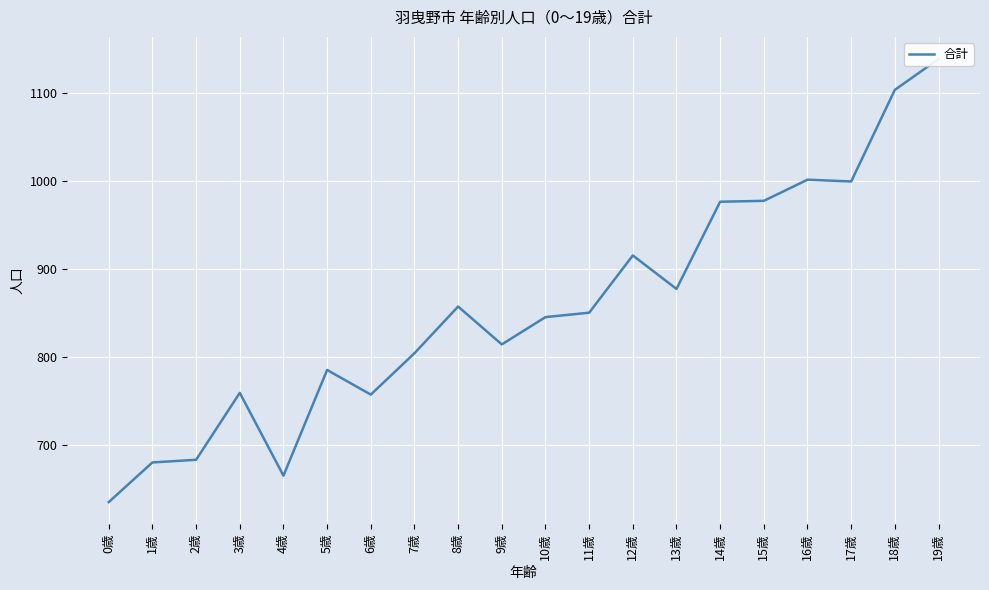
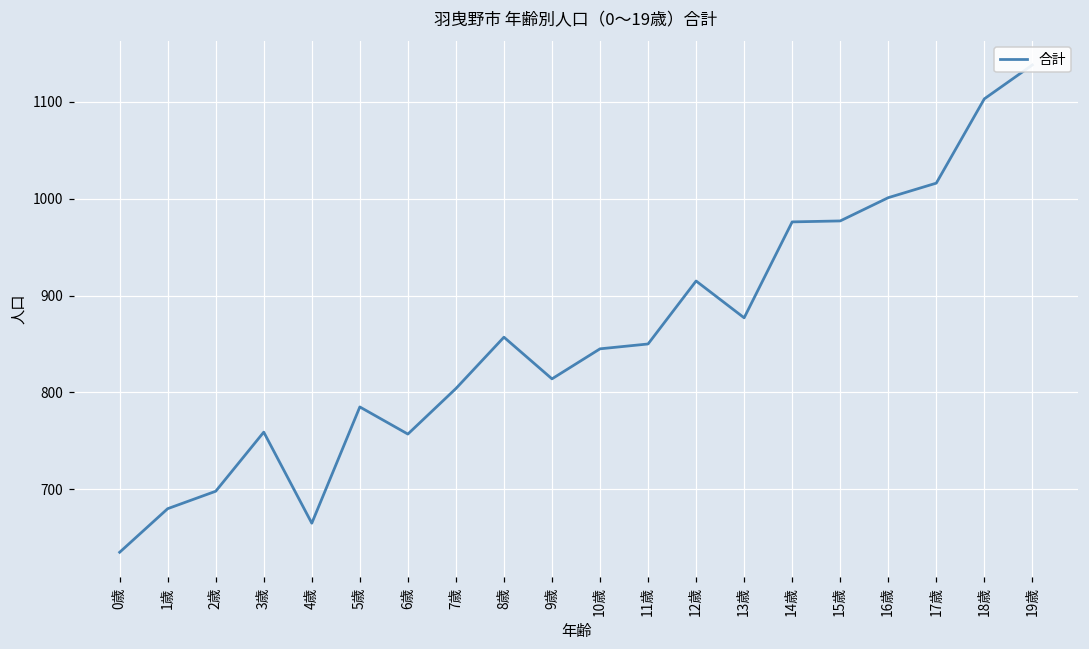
2歳: 680 -> 700
17歳: 1000 -> 1020
